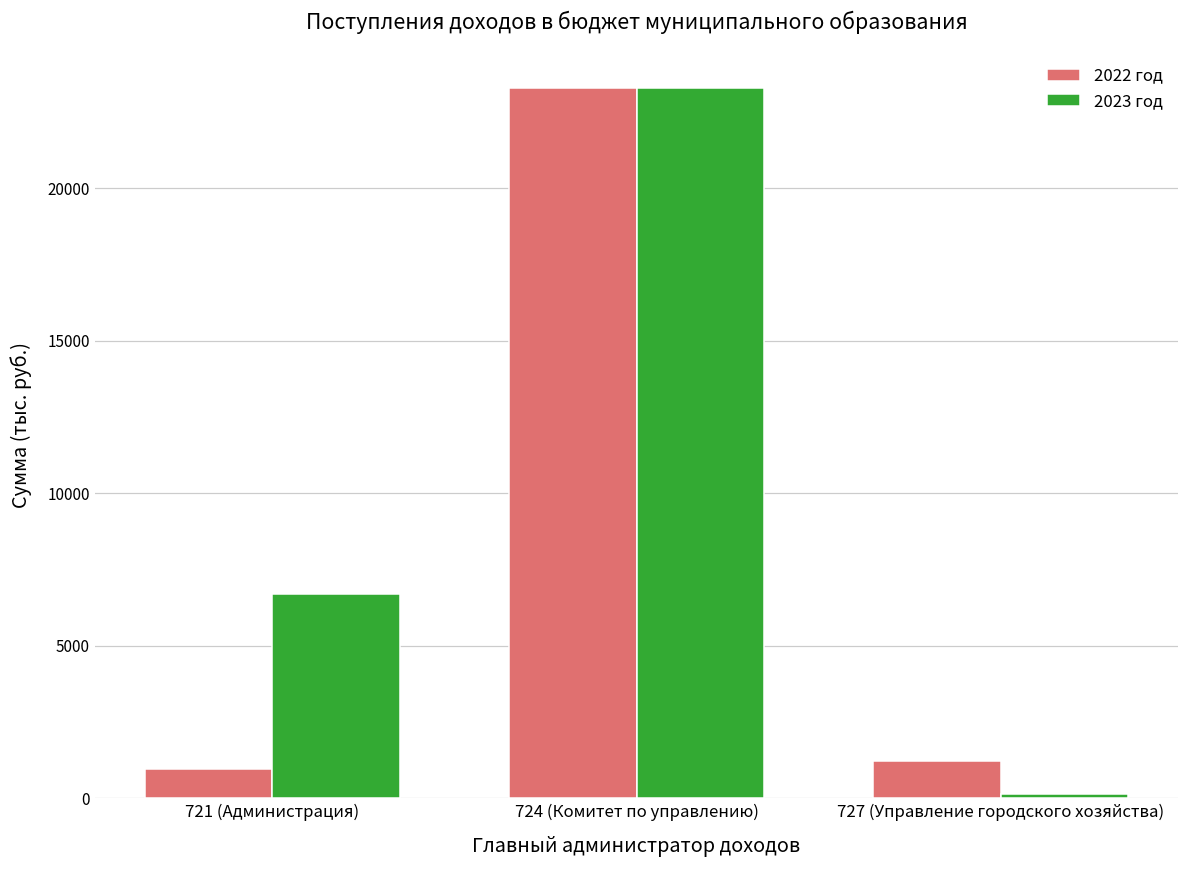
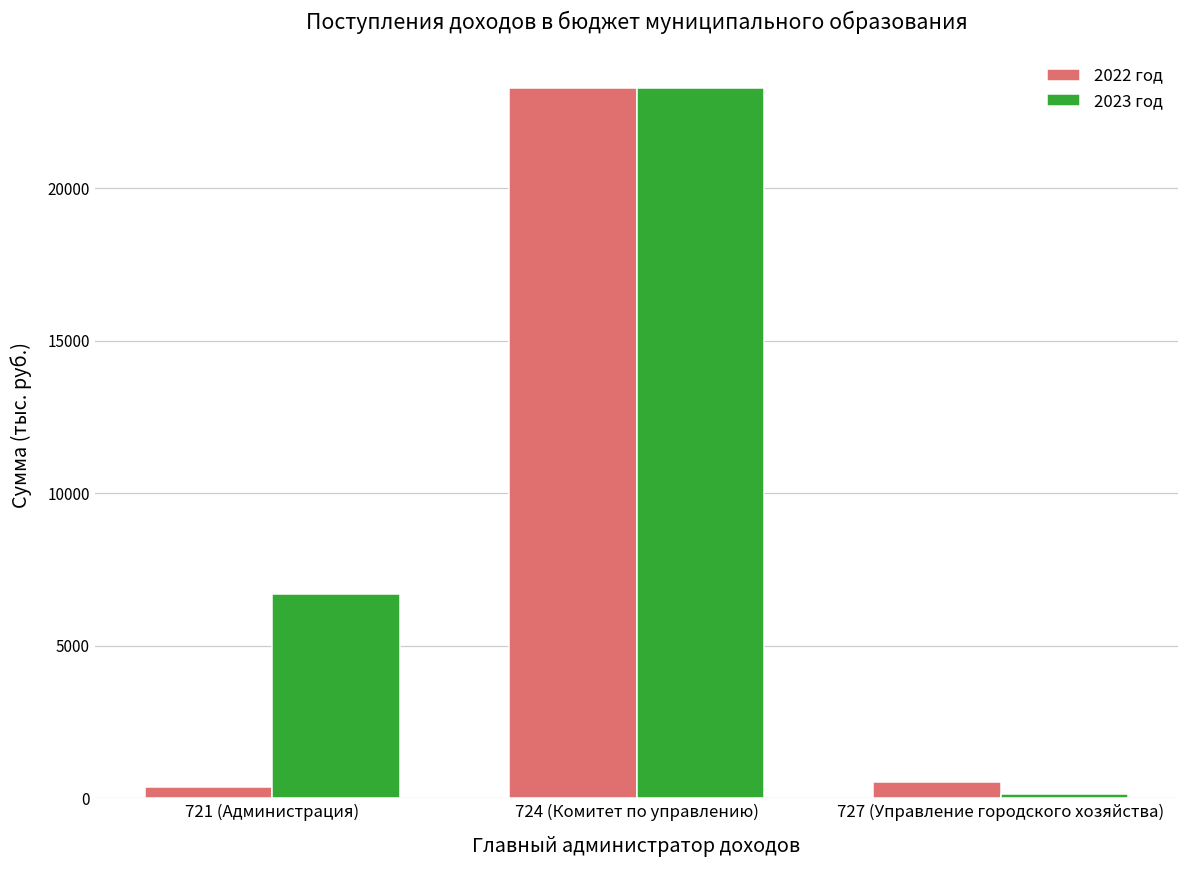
2022 год, 721 (Администрация): 1000 -> 400
2022 год, 727 (Управление городского хозяйства): 1200 -> 500
